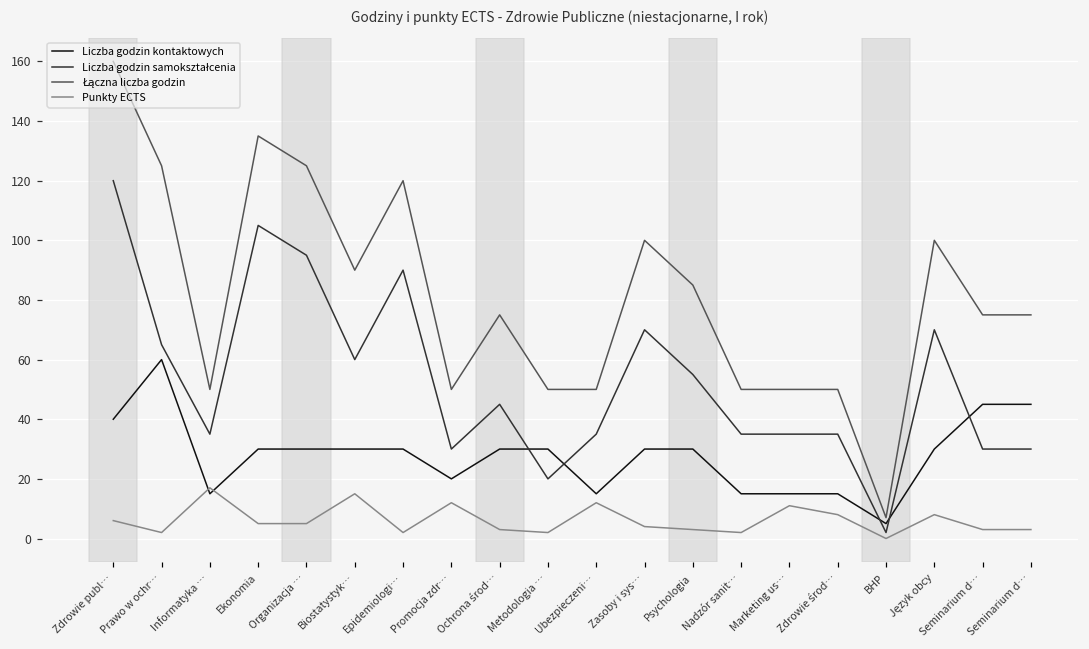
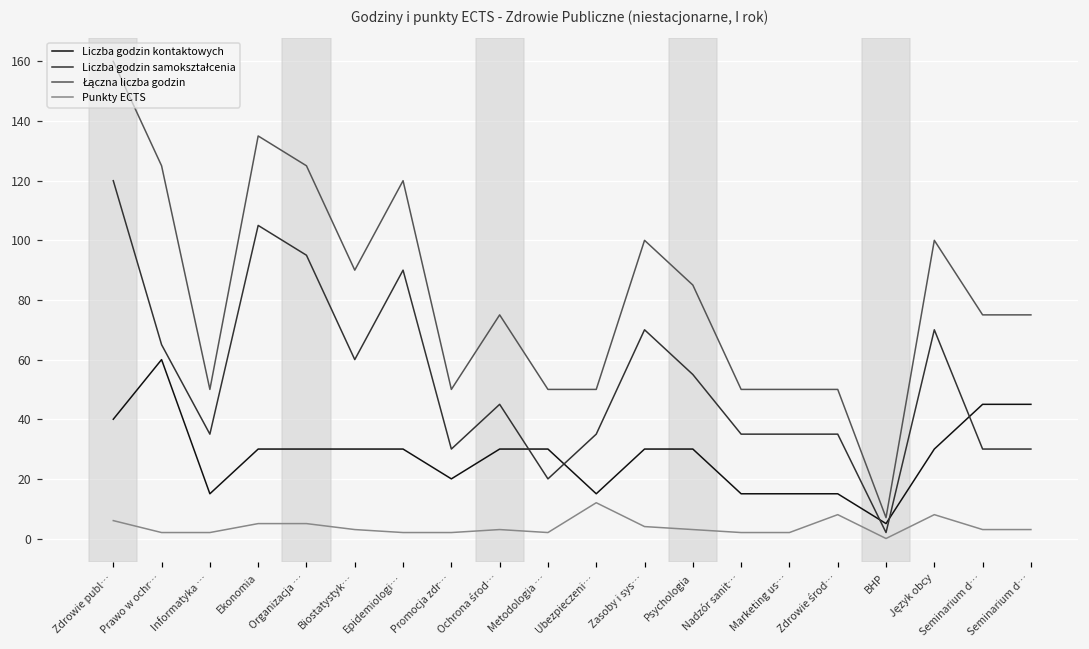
Punkty ECTS, Informatyka …: 17 -> 2
Punkty ECTS, Biostatystyk…: 15 -> 3
Punkty ECTS, Promocja zdr…: 12 -> 2
Punkty ECTS, Marketing us…: 11 -> 2
